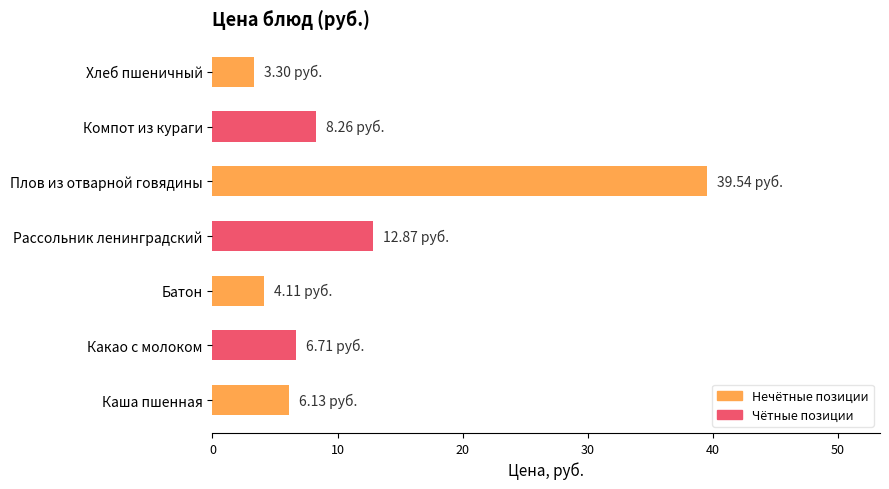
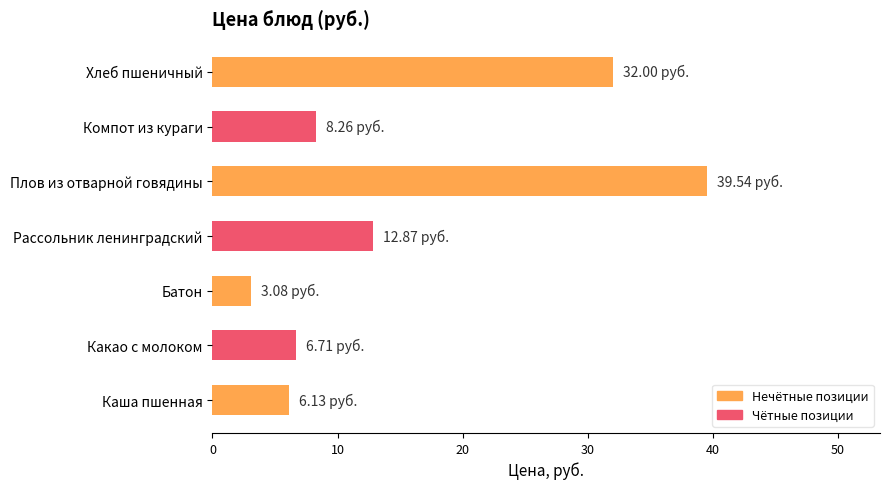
Хлеб пшеничный: 3.30 -> 32.00
Батон: 4.11 -> 3.08
